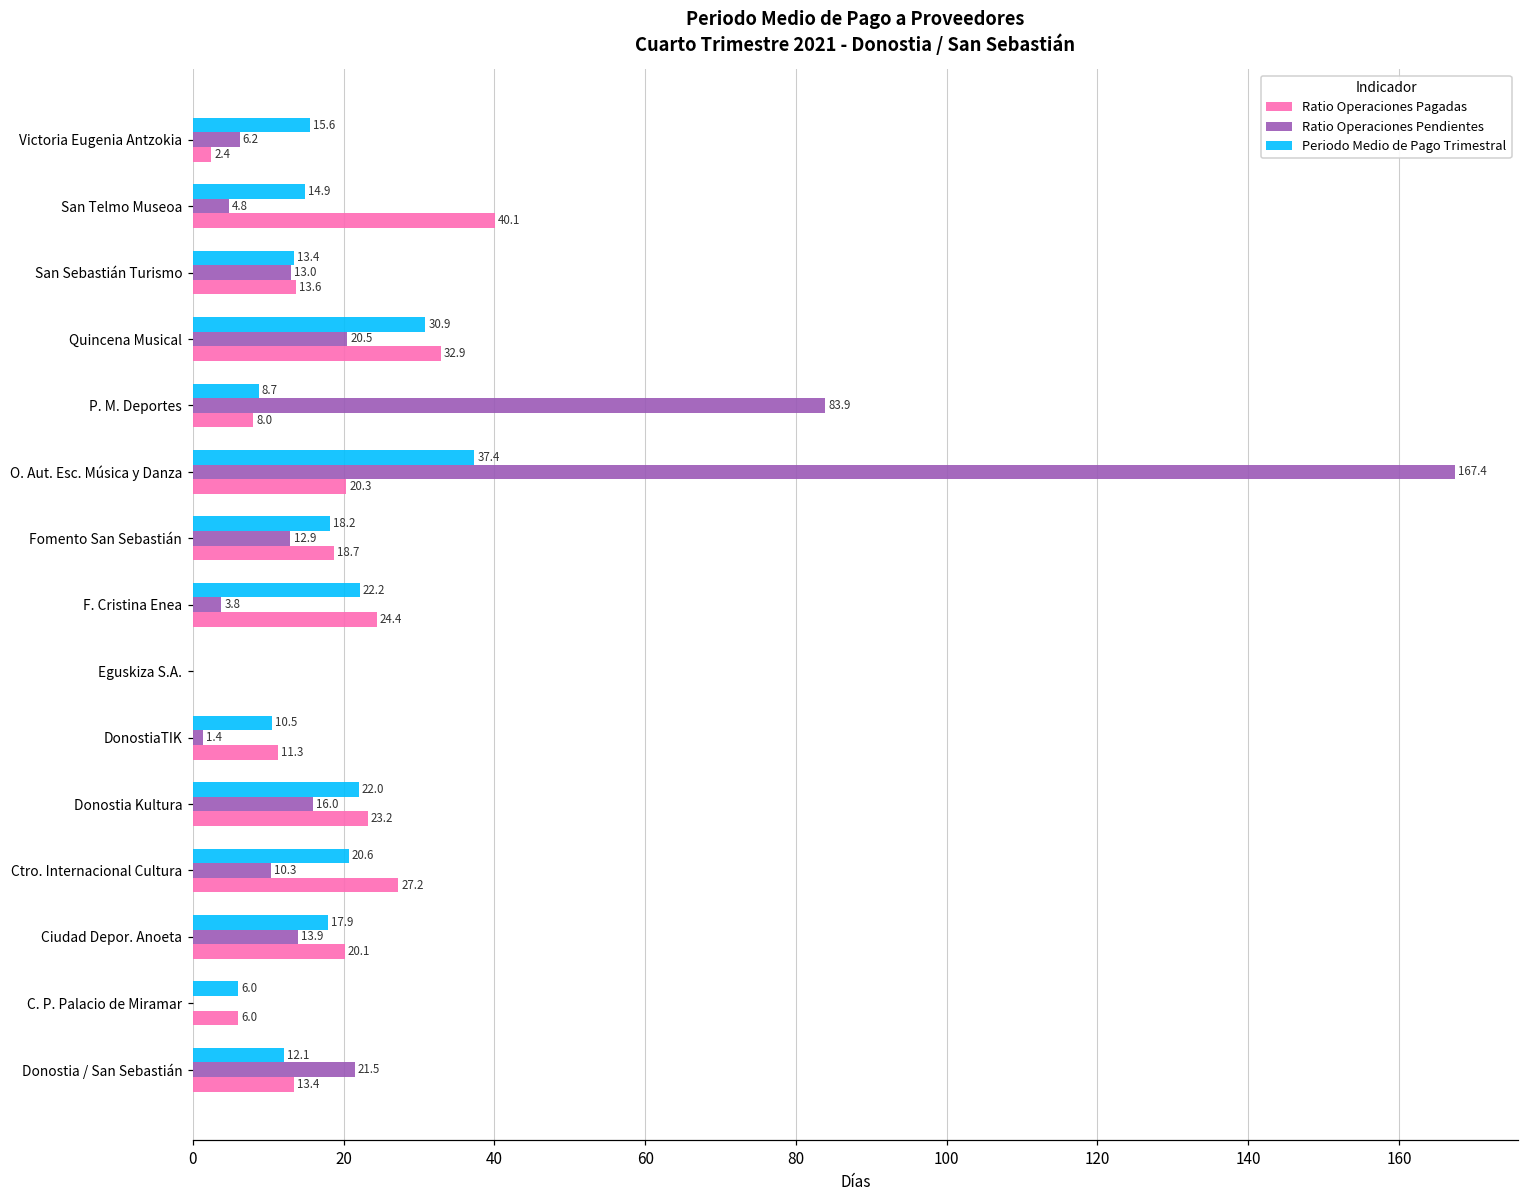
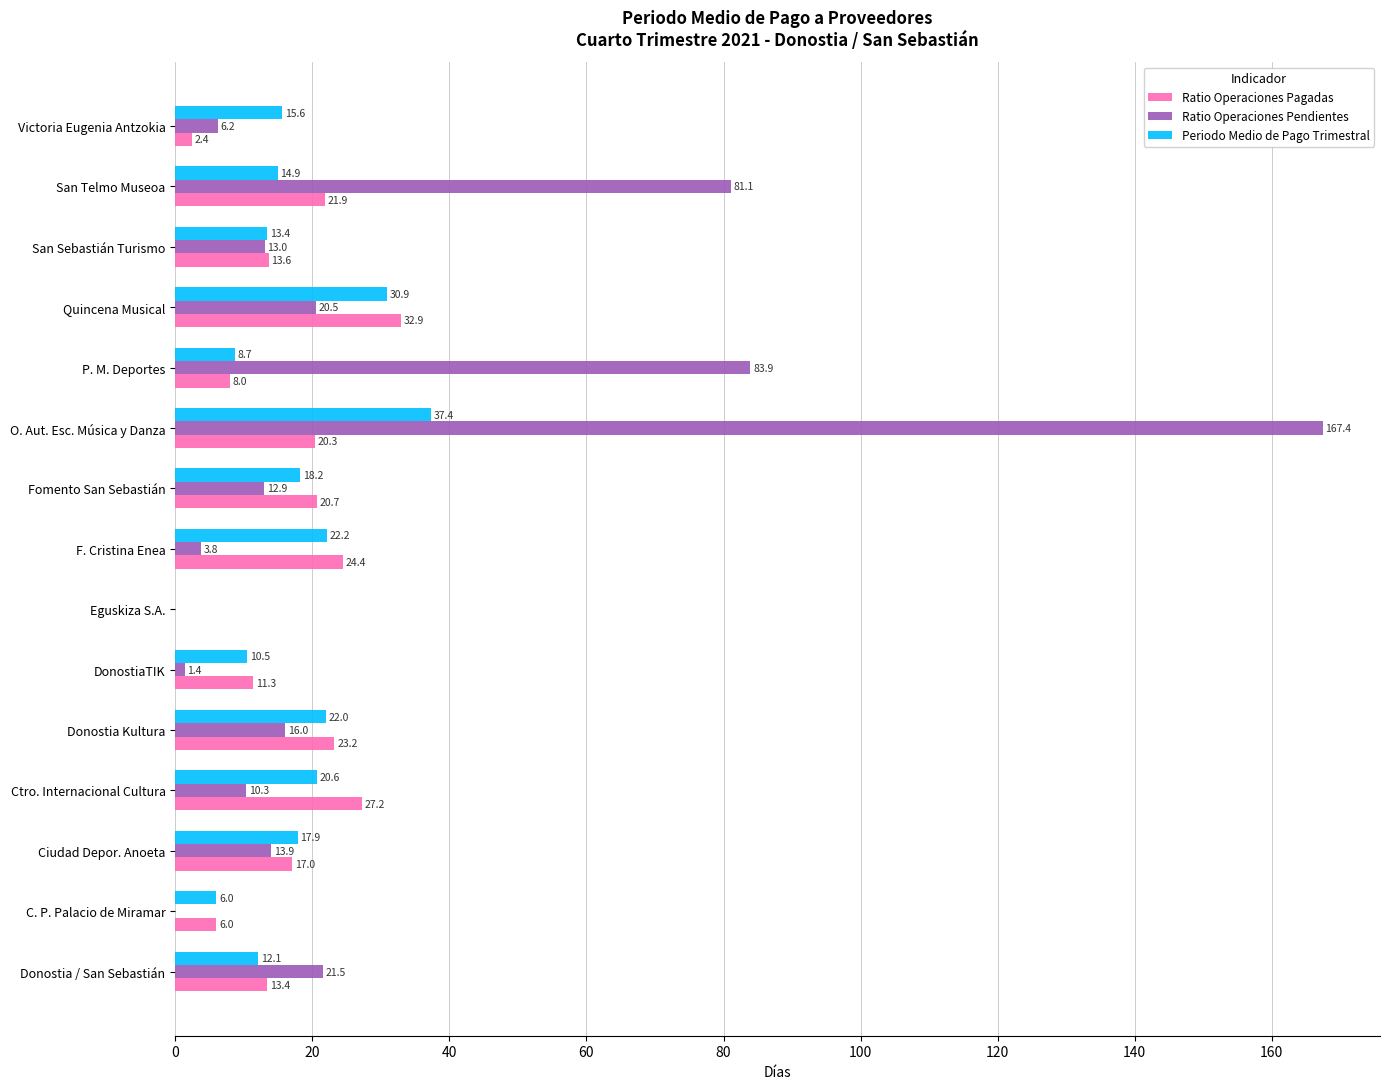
Ratio Operaciones Pendientes, San Telmo Museoa: 4.8 -> 81.1
Ratio Operaciones Pagadas, San Telmo Museoa: 40.1 -> 21.9
Ratio Operaciones Pagadas, Fomento San Sebastián: 18.7 -> 20.7
Ratio Operaciones Pagadas, Ciudad Depor. Anoeta: 20.1 -> 17.0
